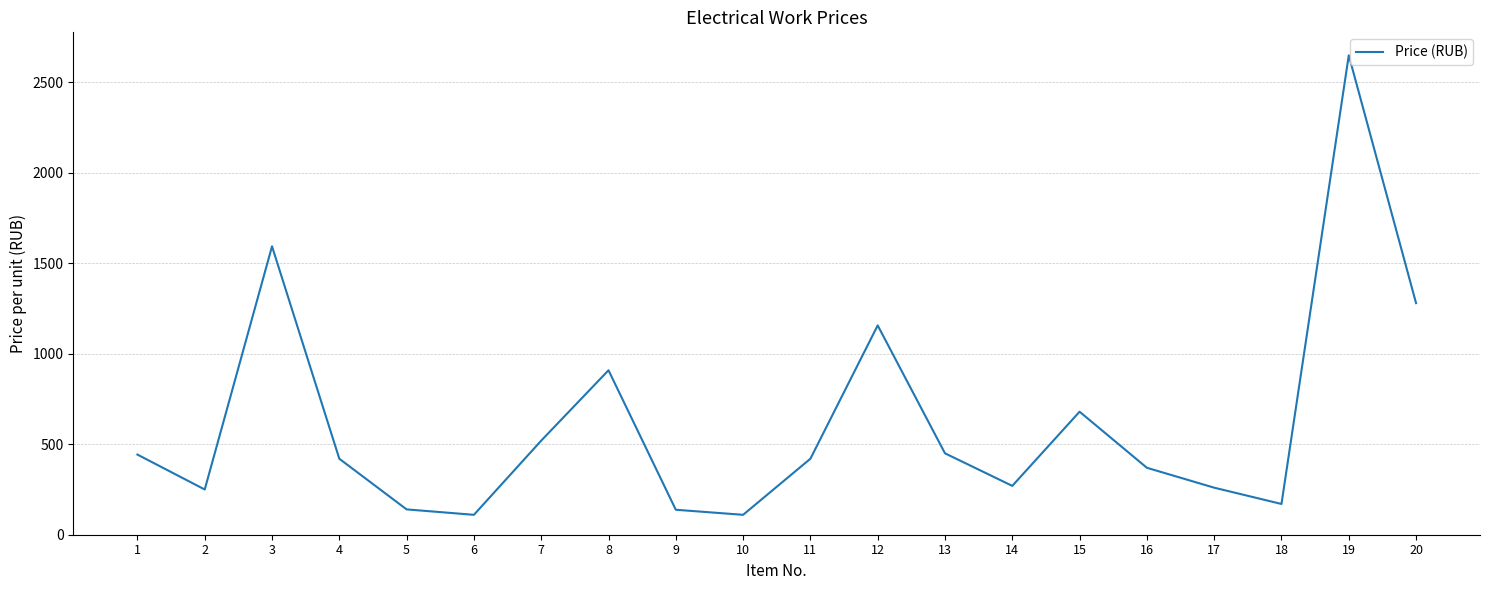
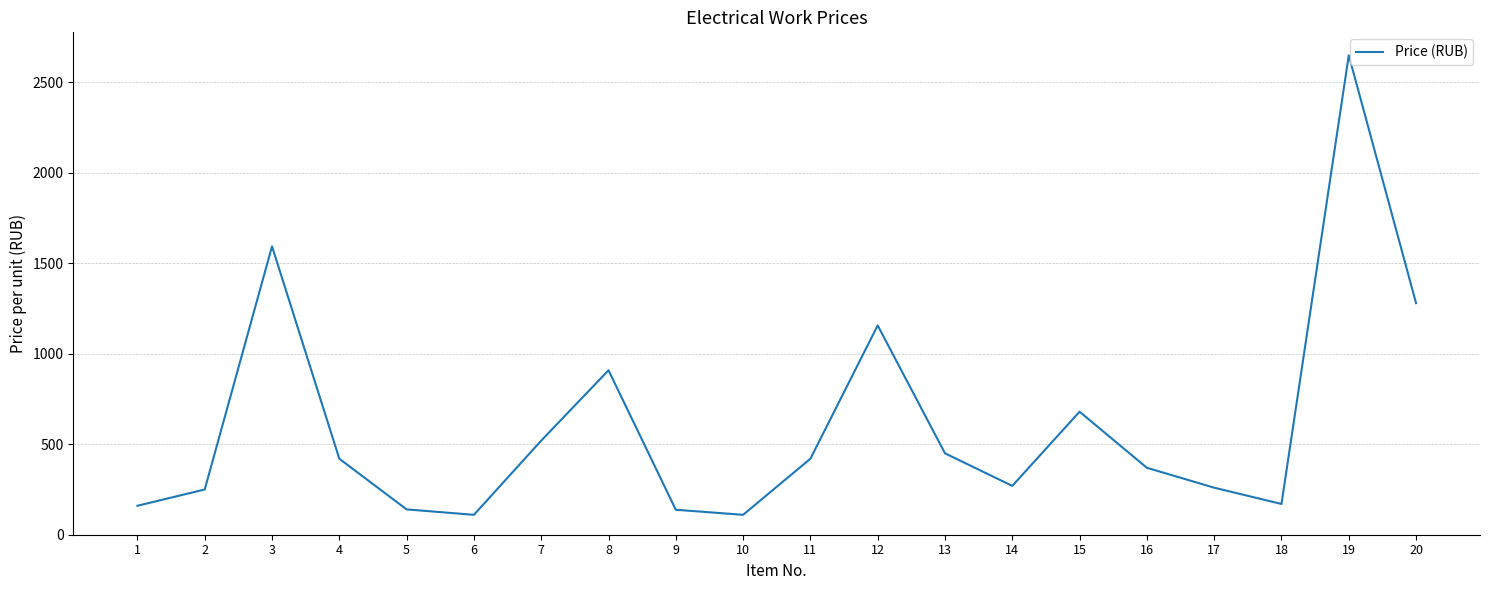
1: 440 -> 160
